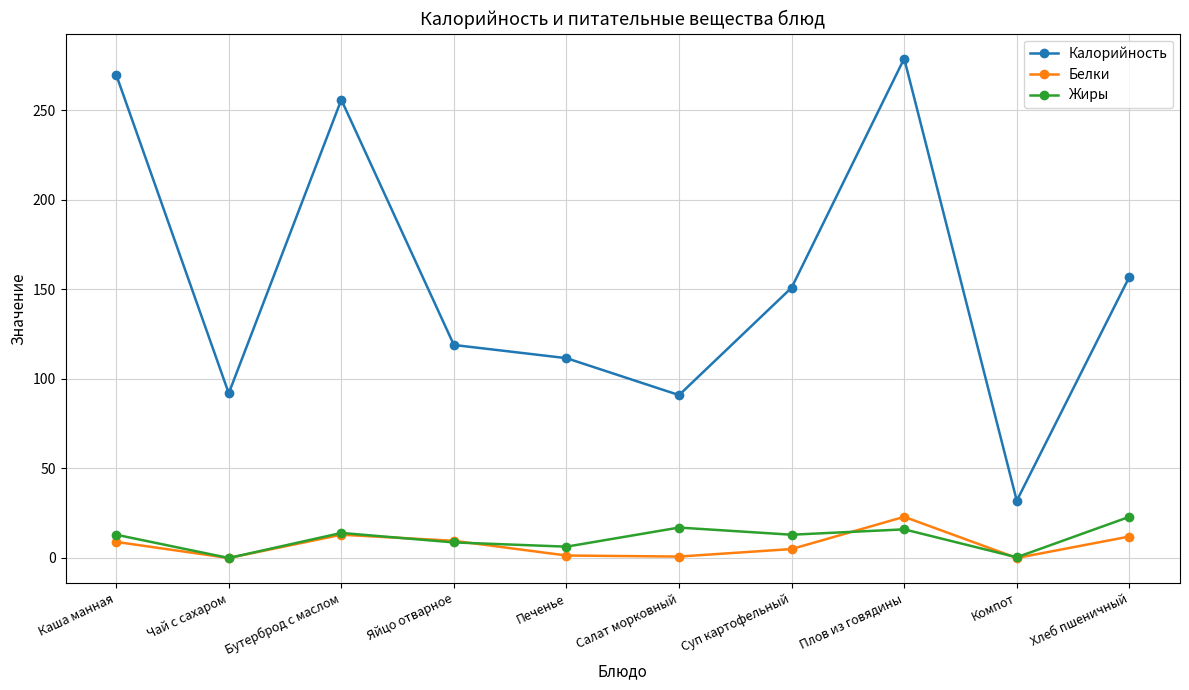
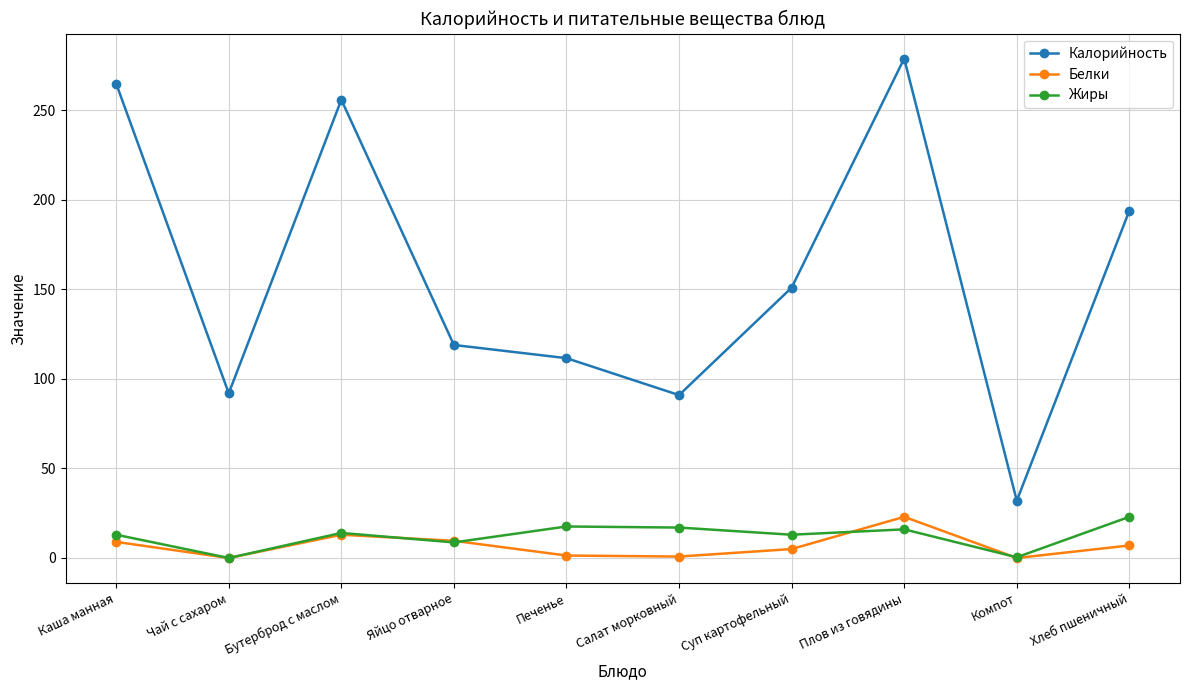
Калорийность, Каша манная: 270 -> 265
Жиры, Печенье: 6 -> 18
Калорийность, Хлеб пшеничный: 157 -> 194
Белки, Хлеб пшеничный: 12 -> 7
